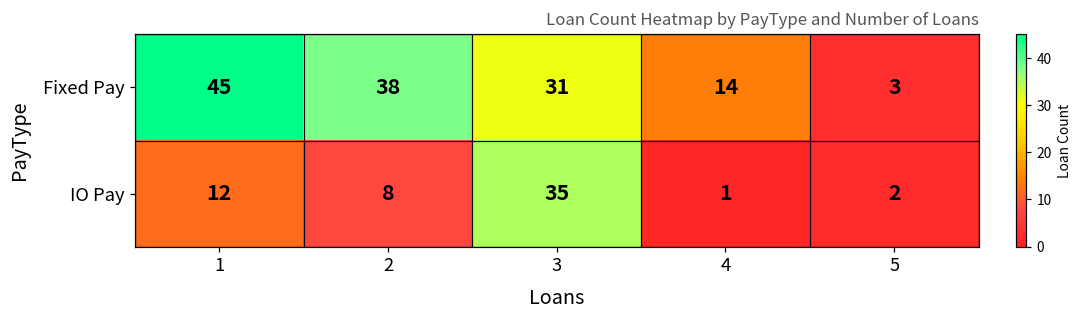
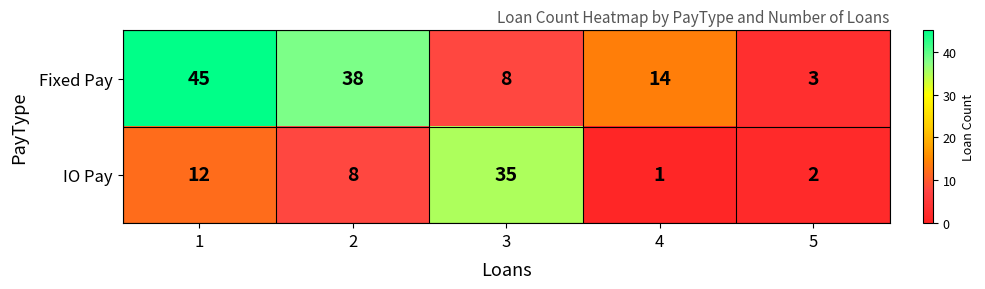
Fixed Pay, 3: 31 -> 8
